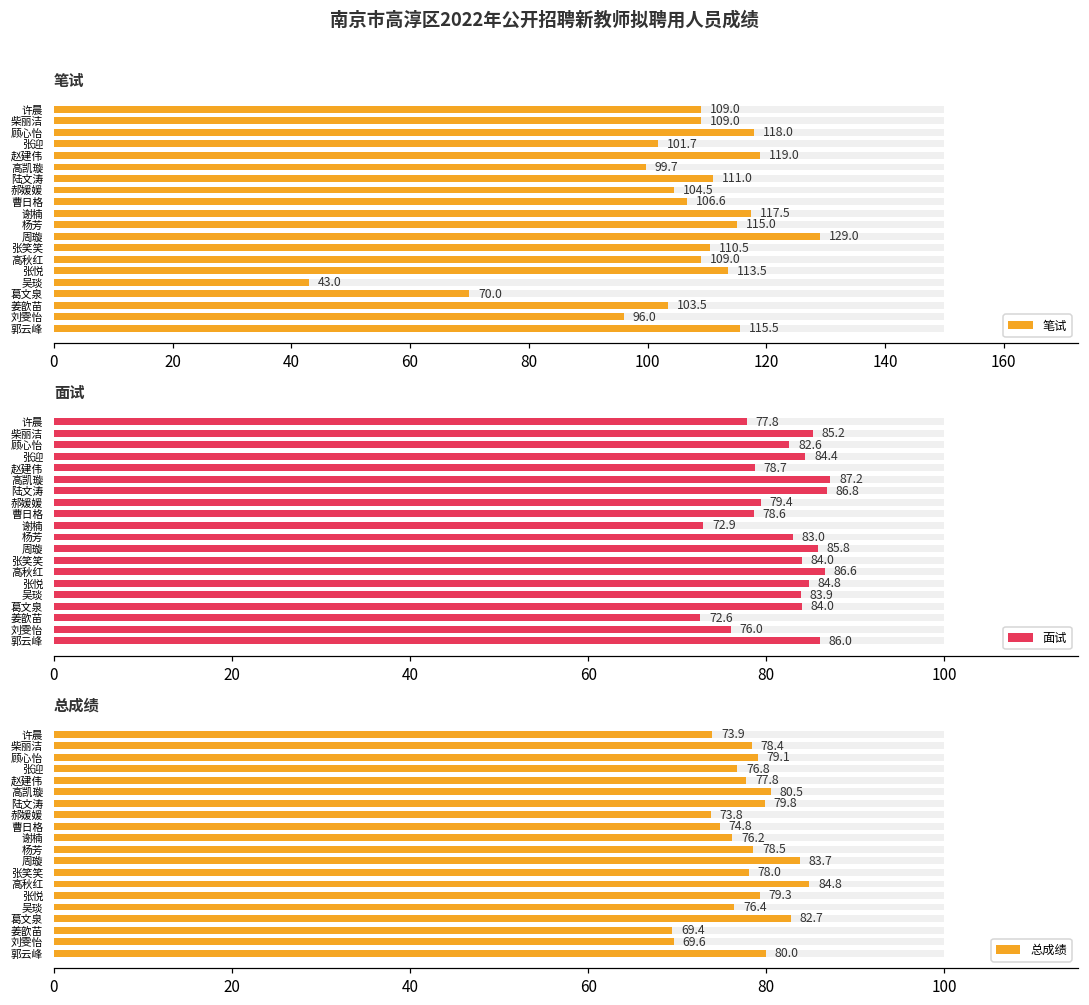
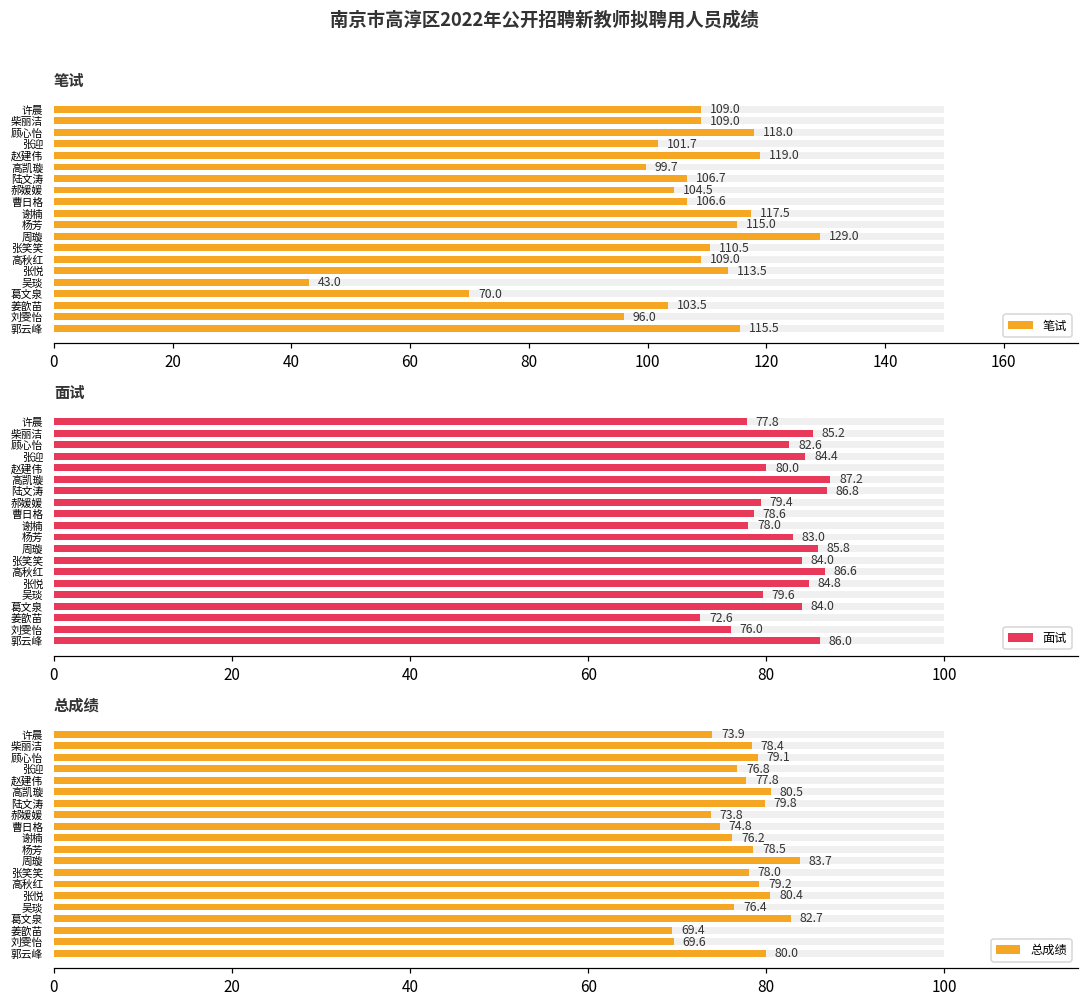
笔试, 笔试, 陆文涛: 111.0 -> 106.7
面试, 面试, 赵建伟: 78.7 -> 80.0
面试, 面试, 谢楠: 72.9 -> 78.0
面试, 面试, 吴琰: 83.9 -> 79.6
总成绩, 总成绩, 高秋红: 84.8 -> 79.2
总成绩, 总成绩, 张悦: 79.3 -> 80.4
